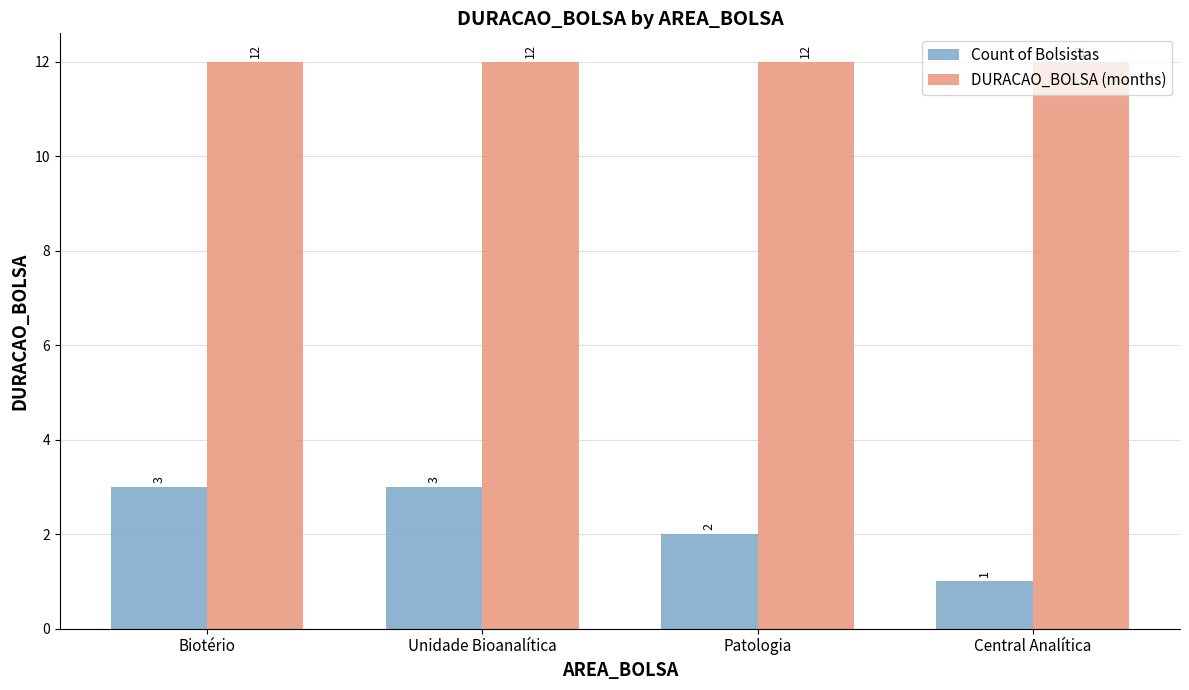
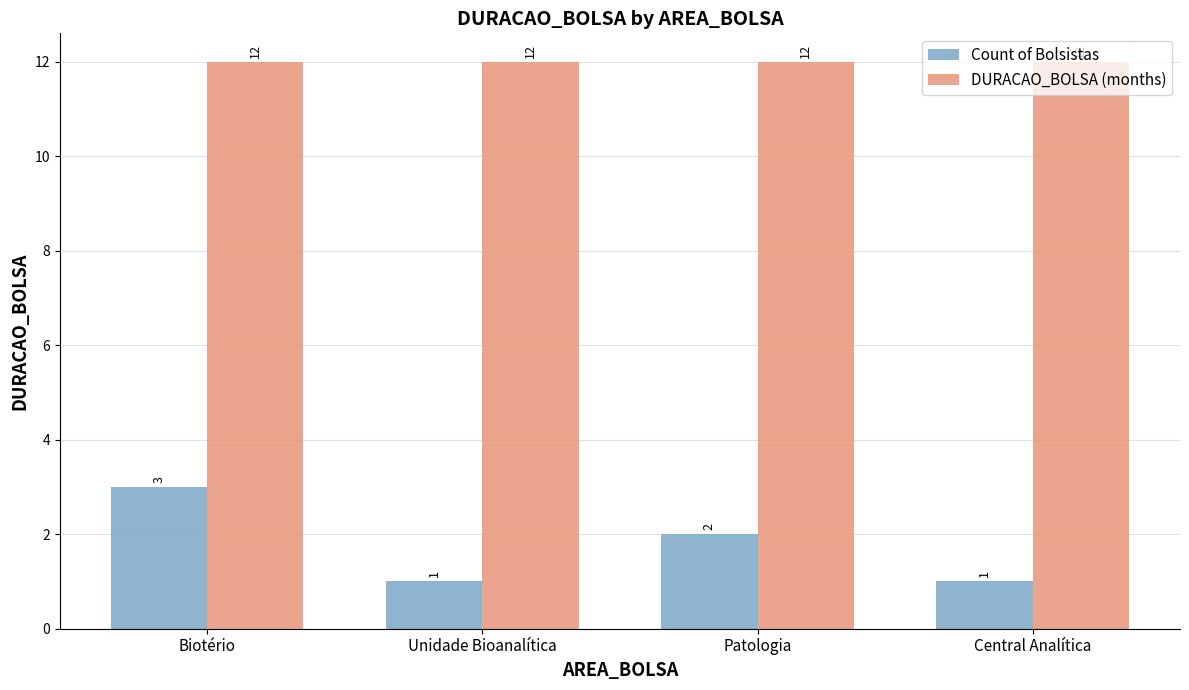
Count of Bolsistas, Unidade Bioanalítica: 3 -> 1
